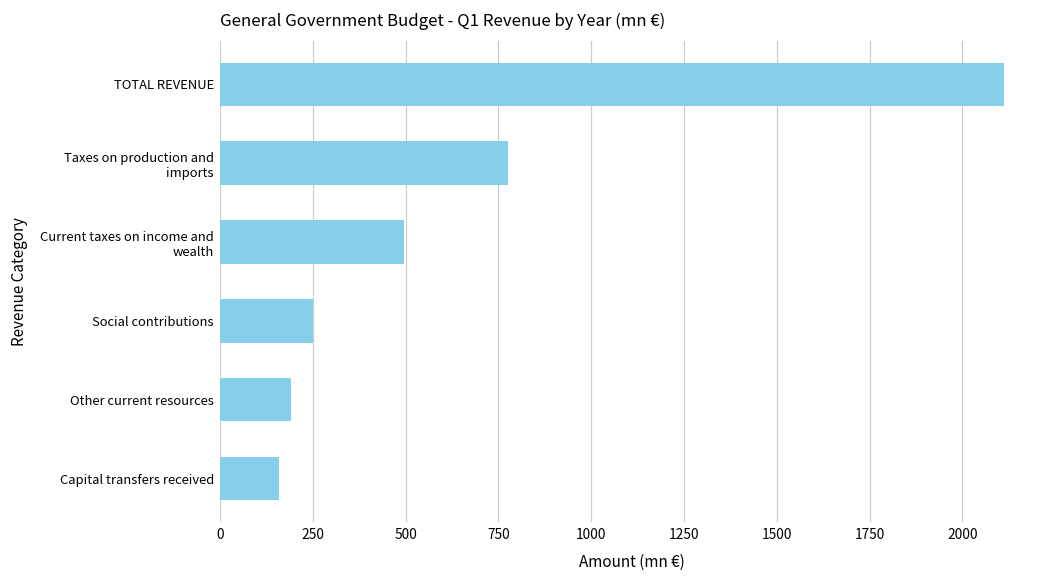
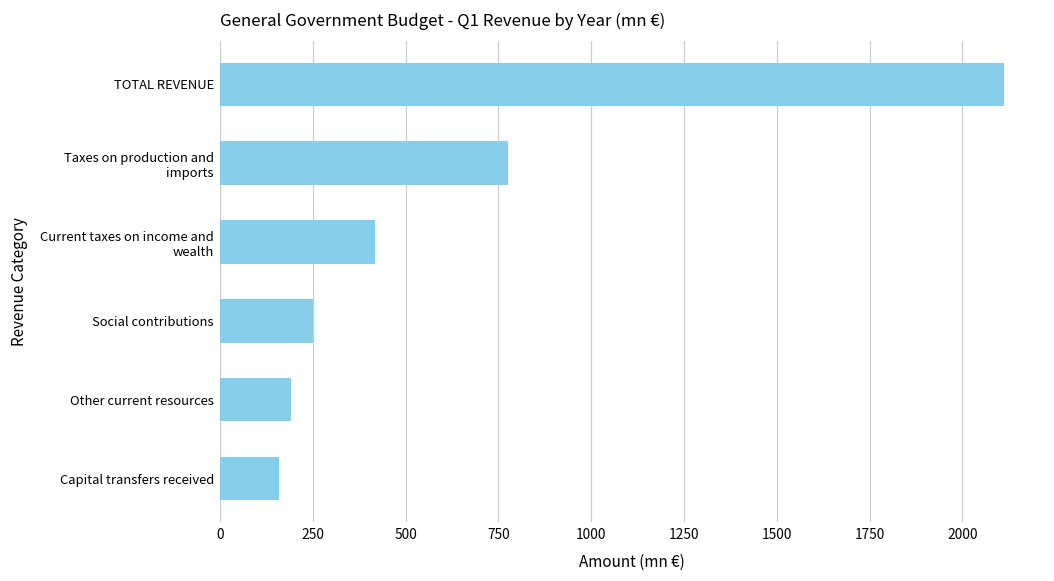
Current taxes on income and wealth: 490 -> 420
